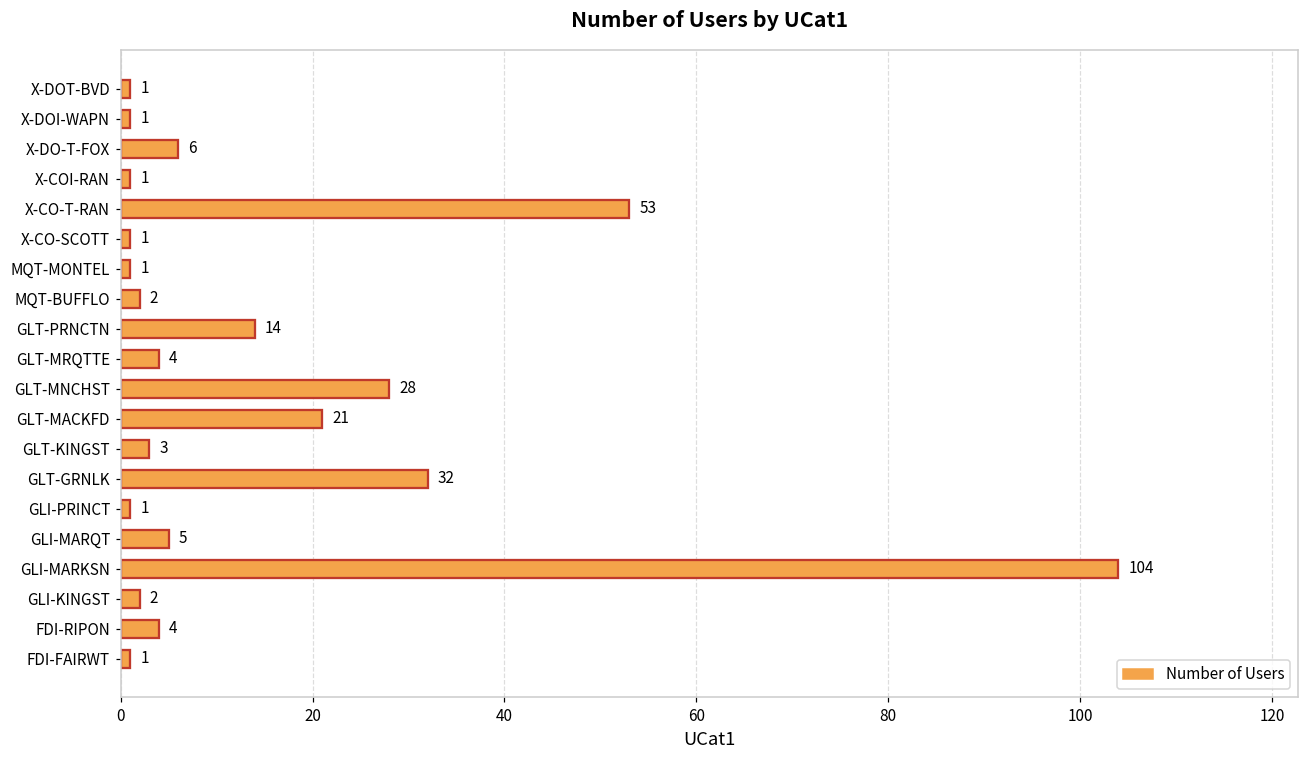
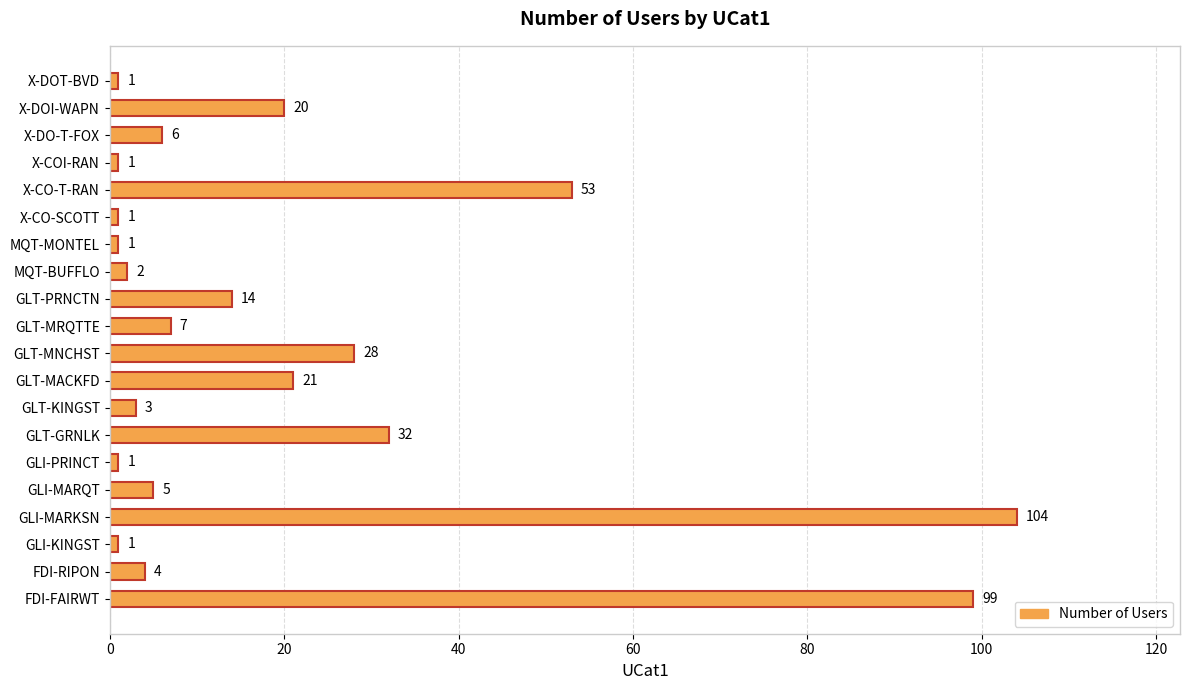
X-DOI-WAPN: 1 -> 20
GLT-MRQTTE: 4 -> 7
GLI-KINGST: 2 -> 1
FDI-FAIRWT: 1 -> 99
